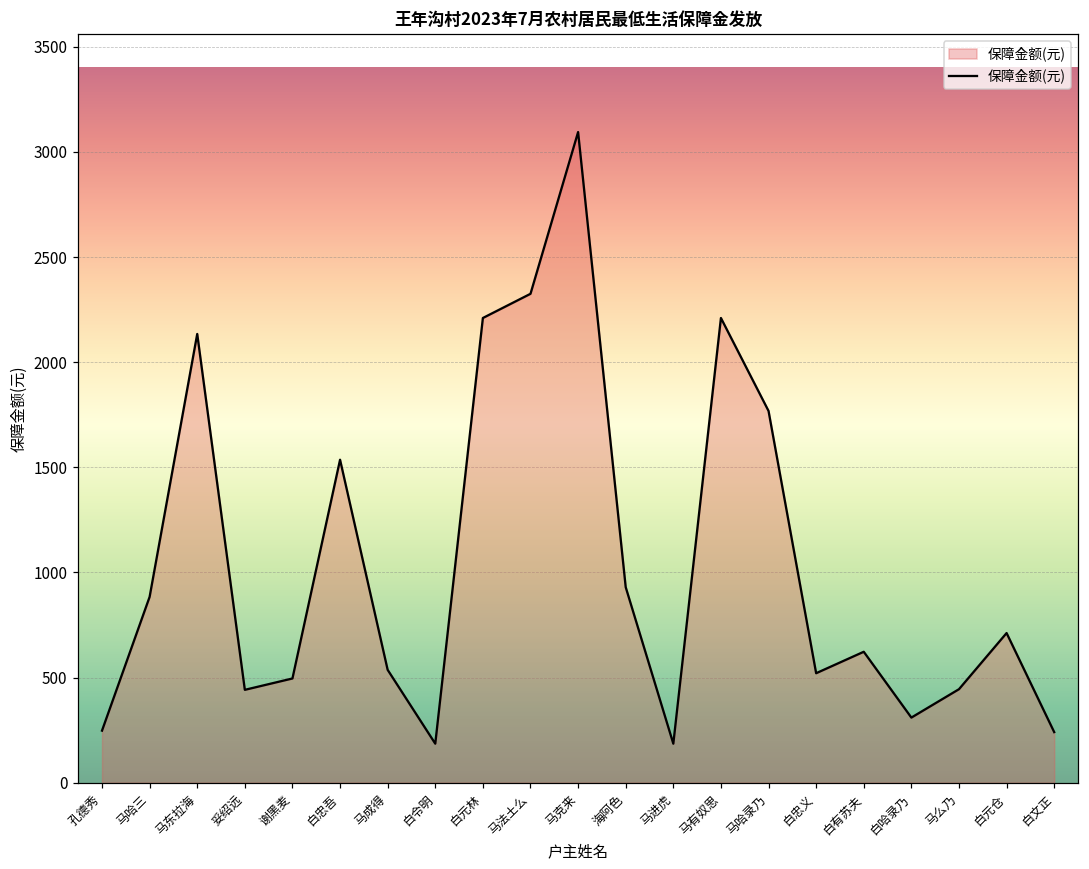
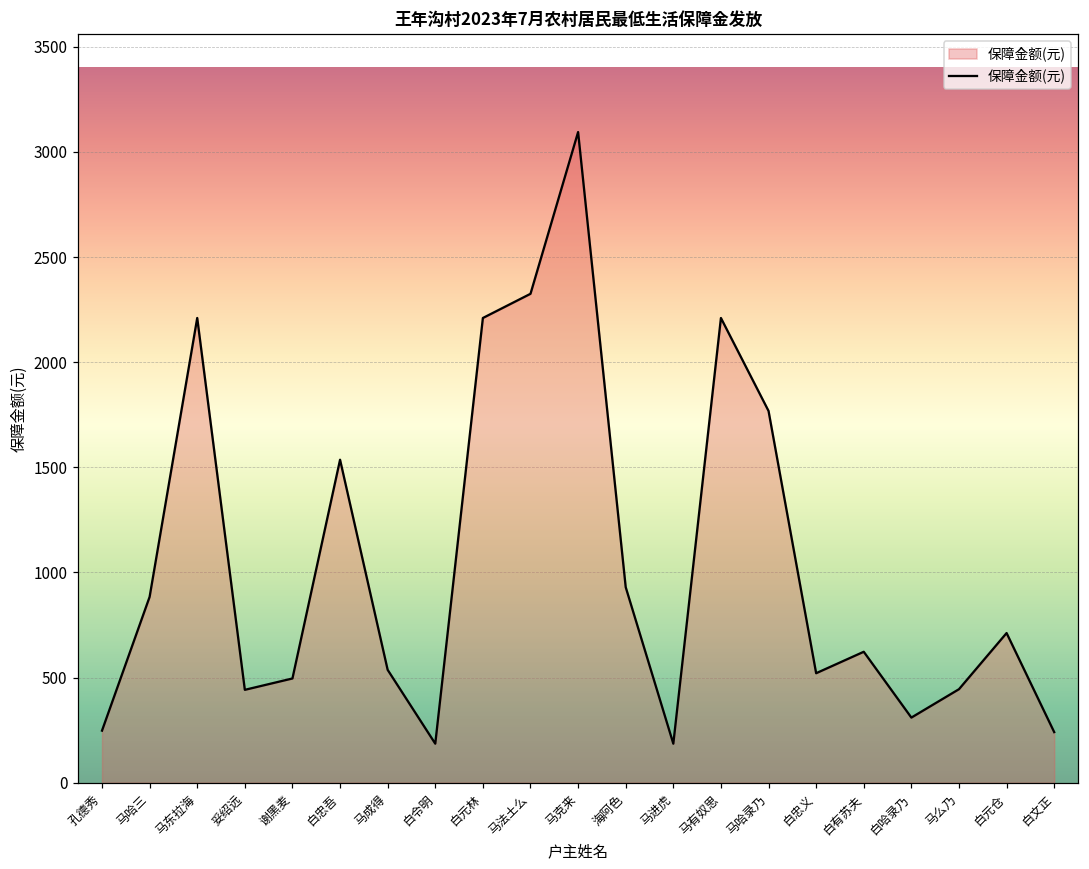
马东拉海: 2130 -> 2210
